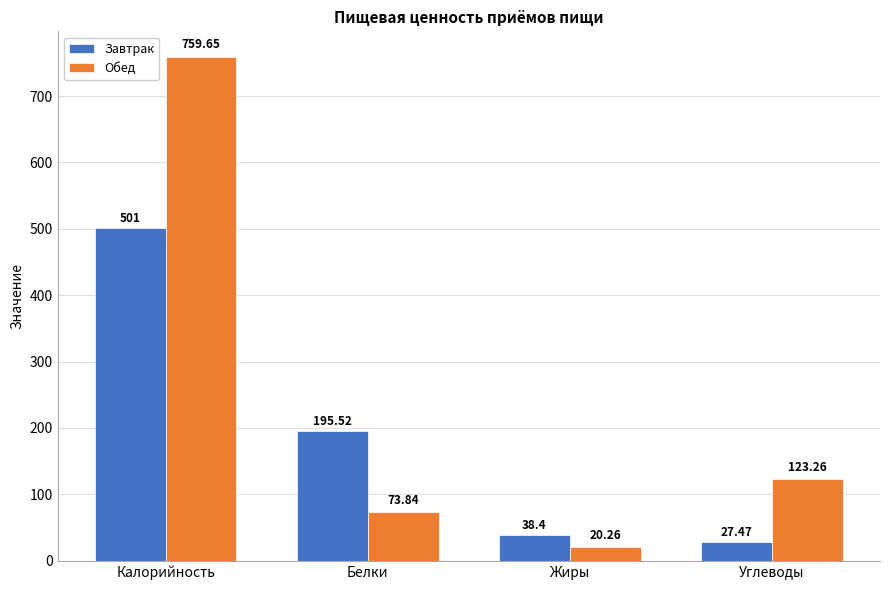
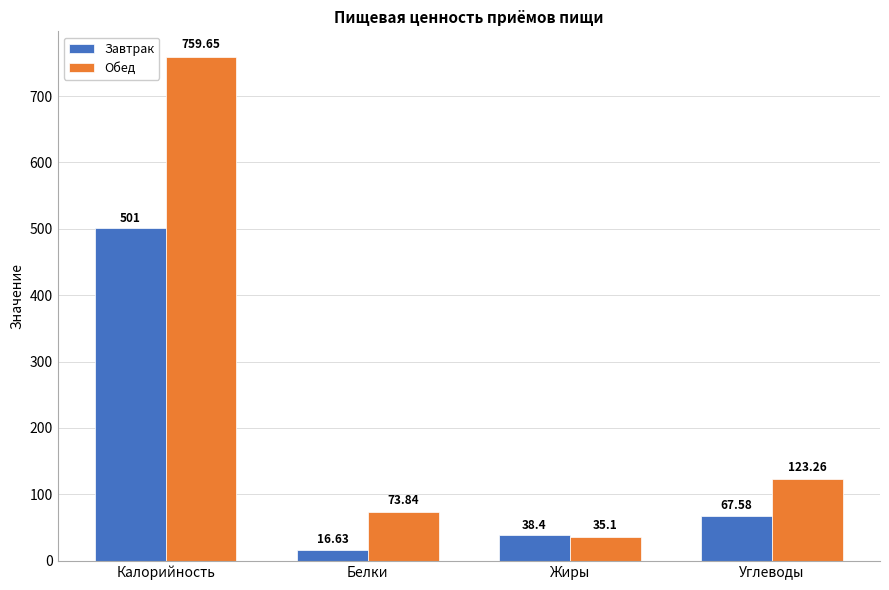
Завтрак, Белки: 195.52 -> 16.63
Обед, Жиры: 20.26 -> 35.1
Завтрак, Углеводы: 27.47 -> 67.58
